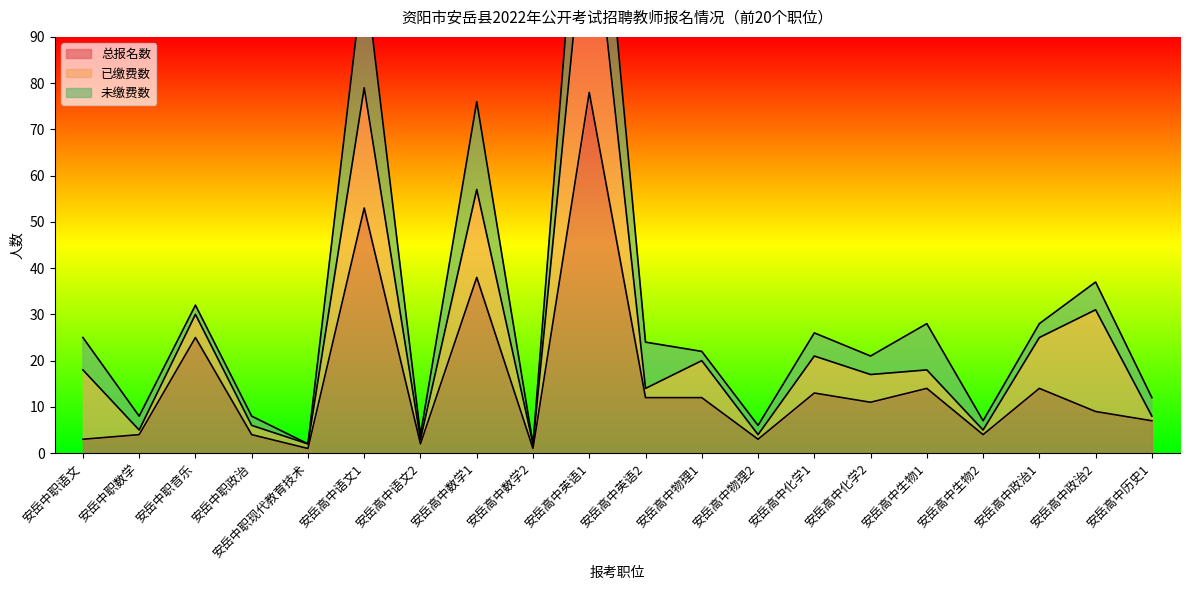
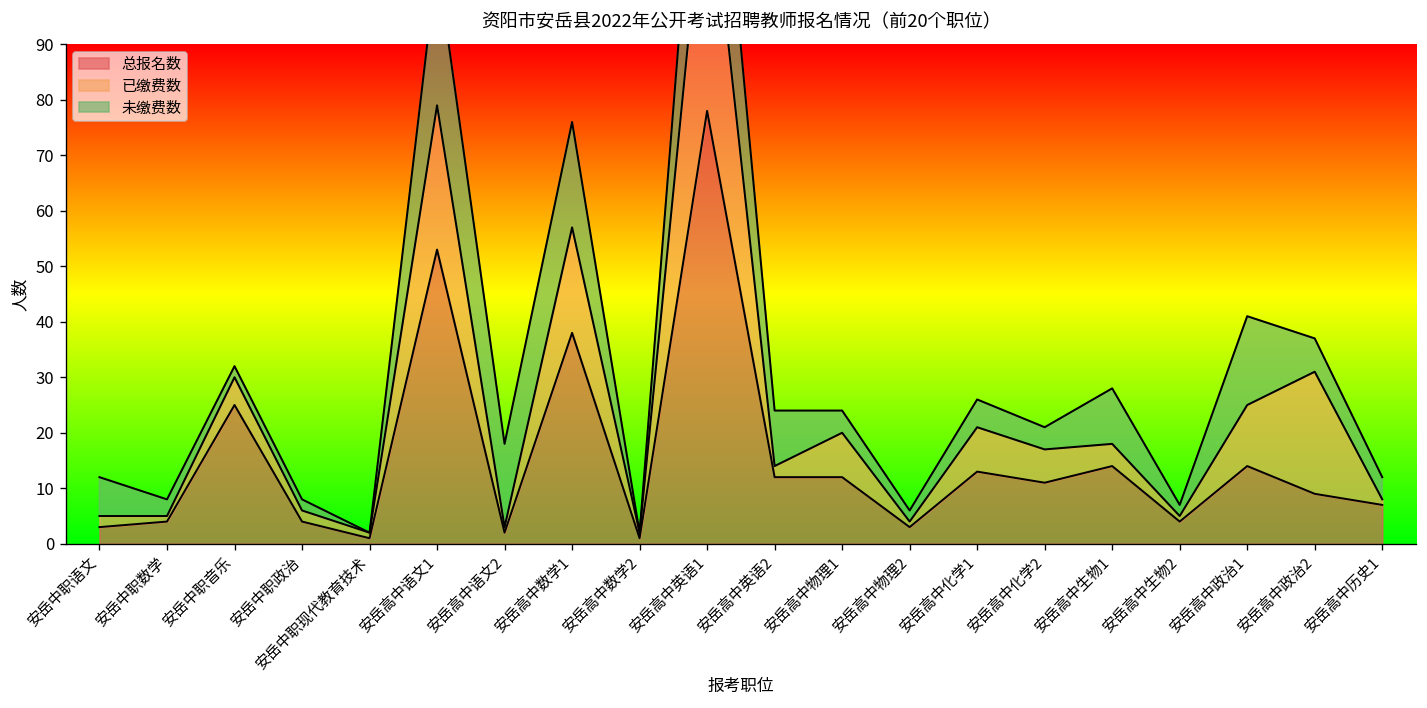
已缴费数, 安岳中职语文: 15 -> 2
未缴费数, 安岳高中语文2: 1 -> 15
未缴费数, 安岳高中物理1: 2 -> 4
未缴费数, 安岳高中政治1: 3 -> 16
